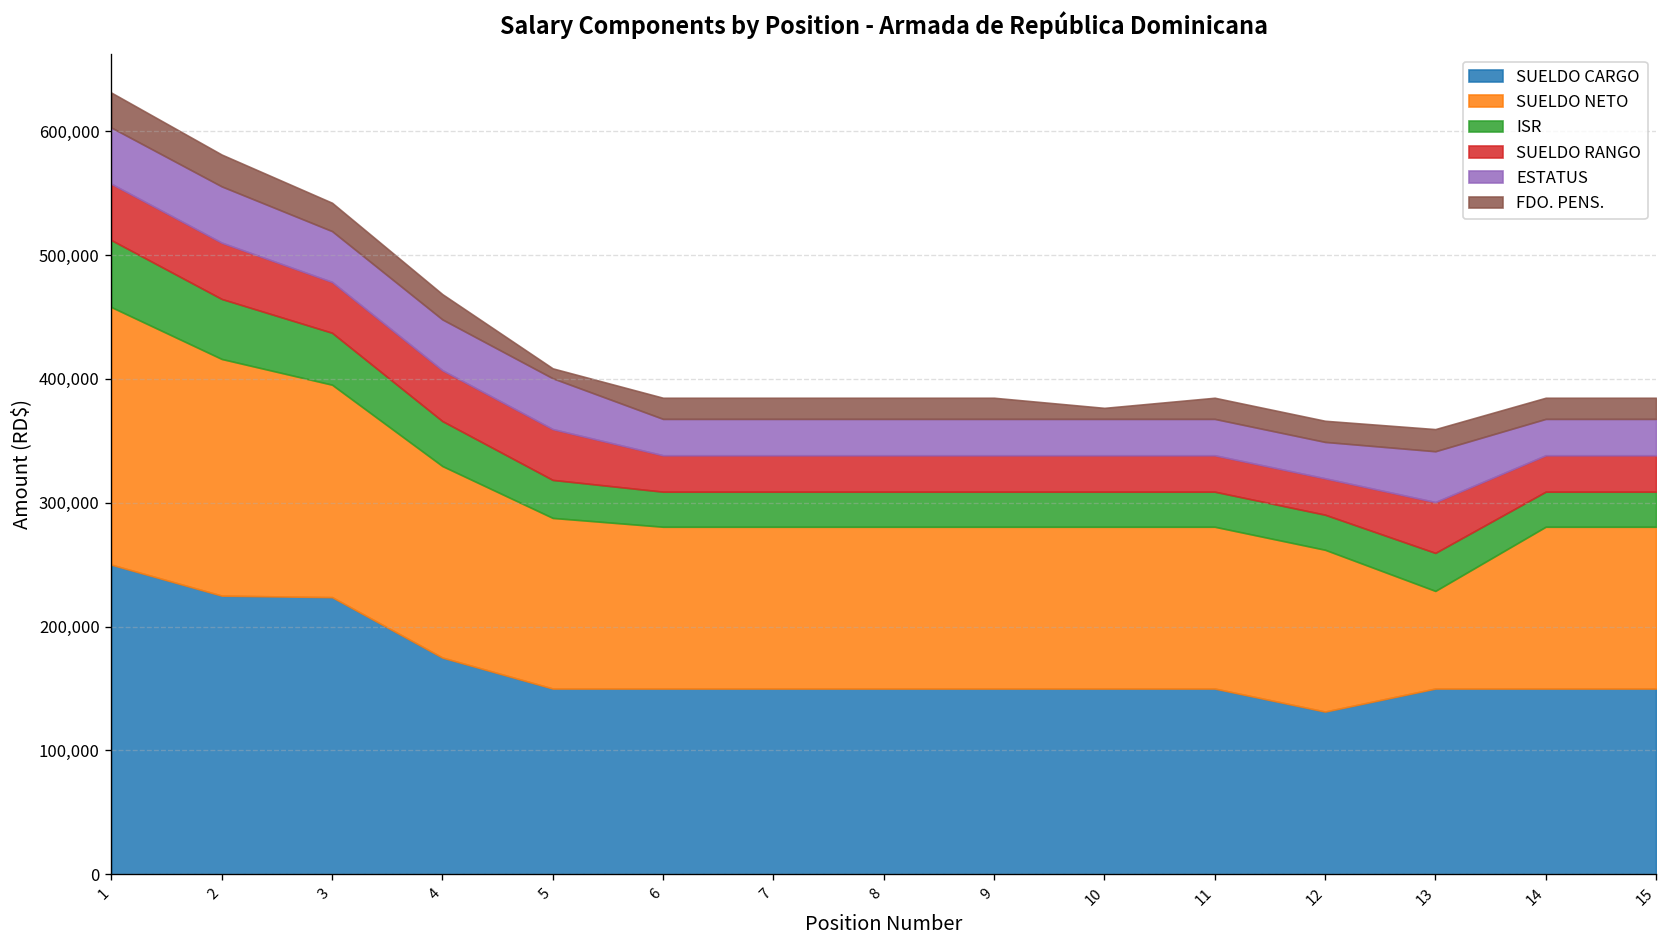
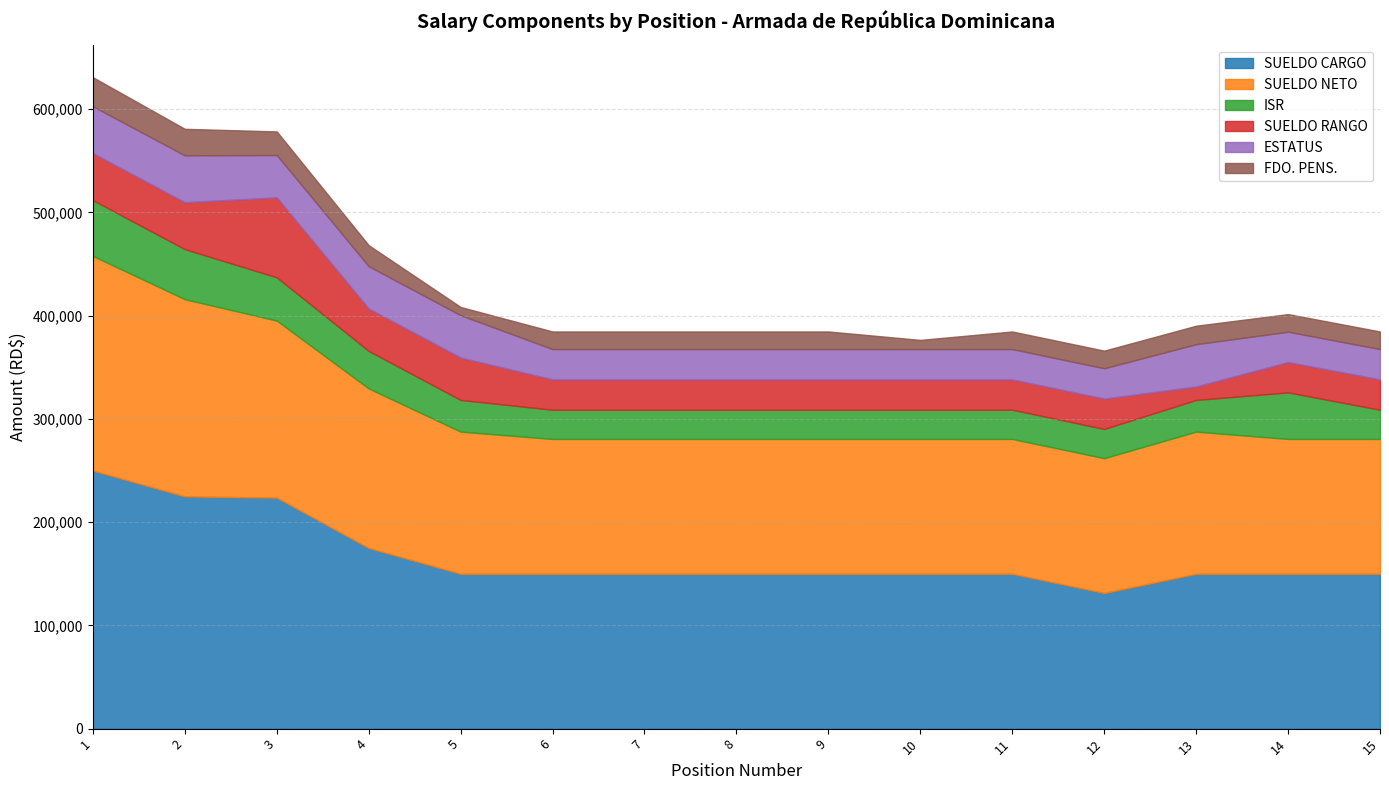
SUELDO RANGO, 3: 41,000 -> 77,000
SUELDO NETO, 13: 79,000 -> 138,000
SUELDO RANGO, 13: 41,000 -> 13,000
ISR, 14: 28,000 -> 45,000
